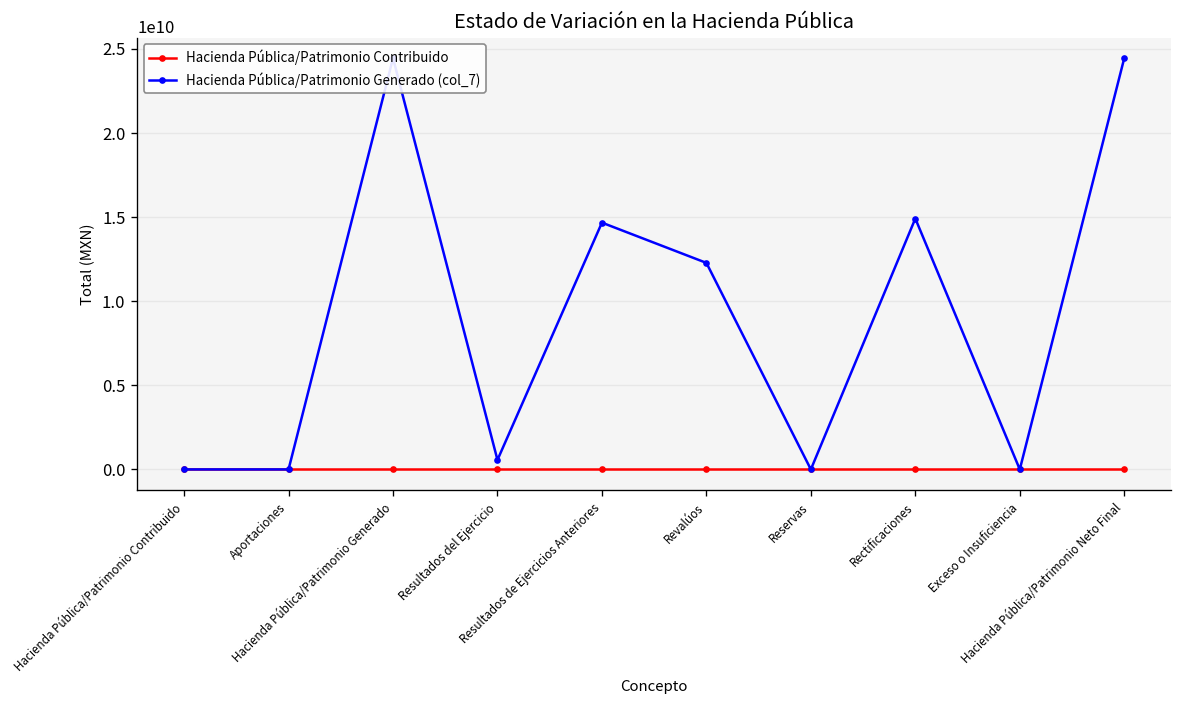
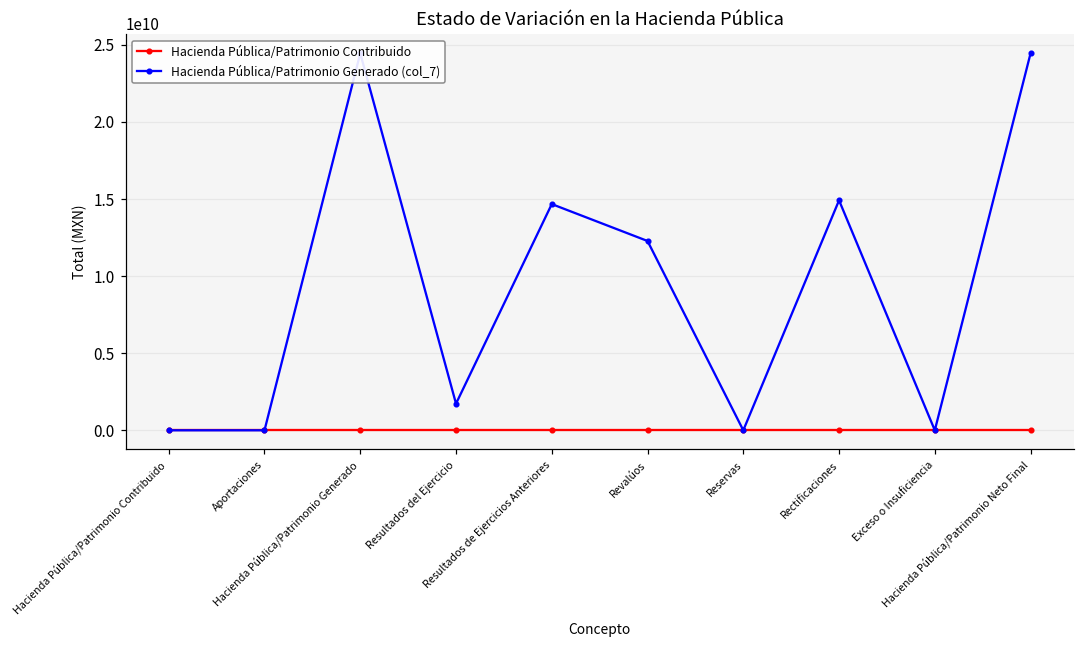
Hacienda Pública/Patrimonio Generado (col_7), Resultados del Ejercicio: 600000000 -> 1700000000
